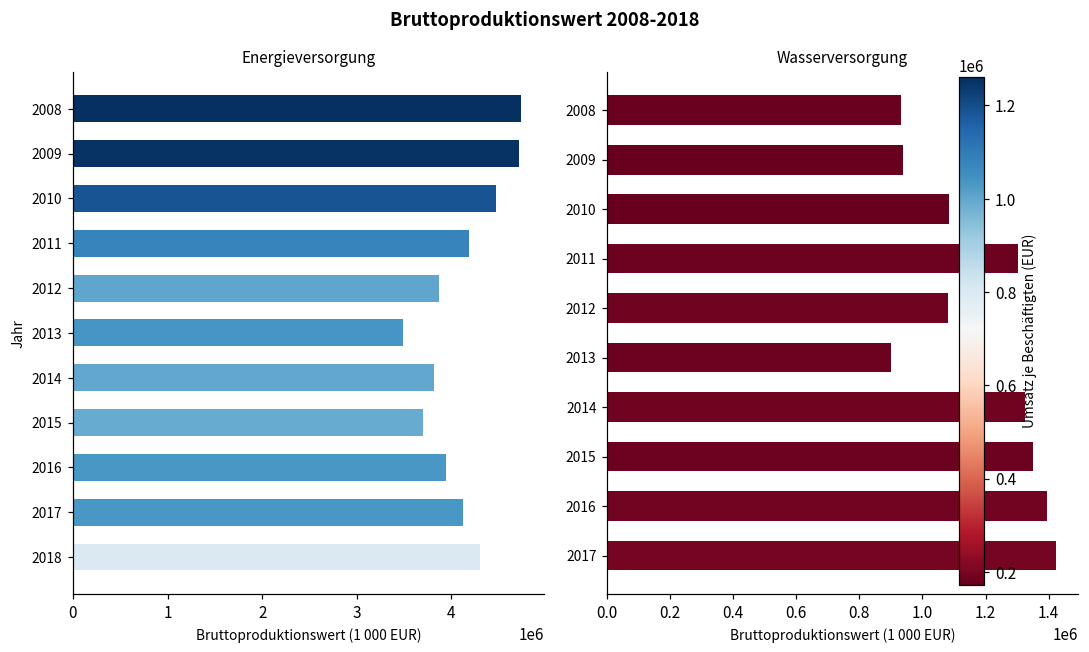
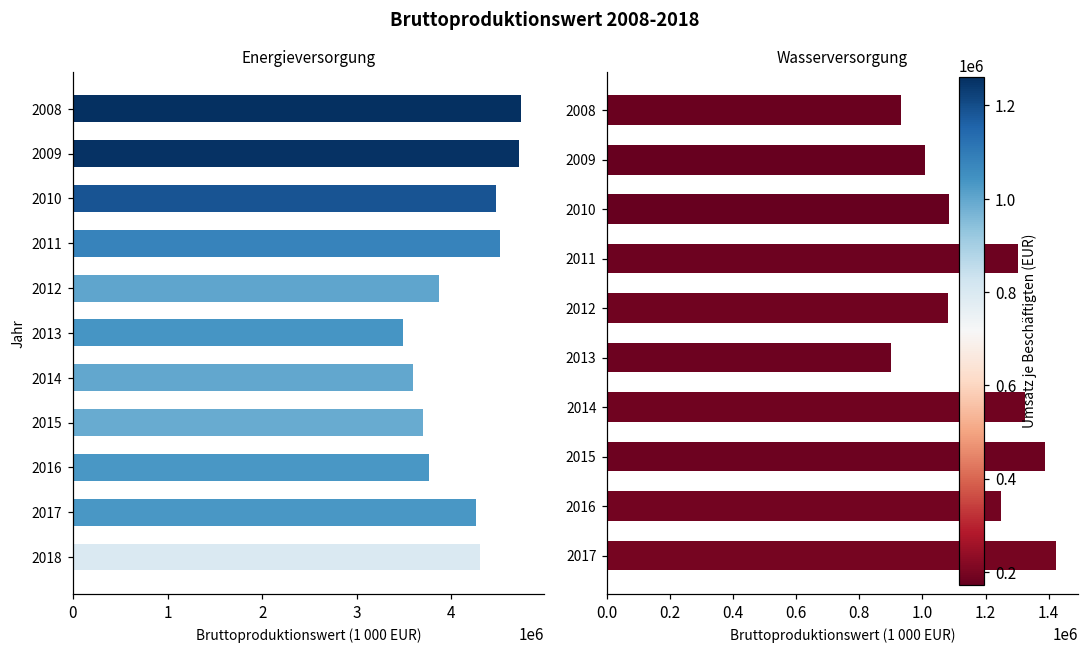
Energieversorgung, 2011: 4200000 -> 4500000
Energieversorgung, 2014: 3800000 -> 3600000
Energieversorgung, 2016: 3900000 -> 3800000
Energieversorgung, 2017: 4100000 -> 4300000
Wasserversorgung, 2009: 940000 -> 1010000
Wasserversorgung, 2015: 1350000 -> 1390000
Wasserversorgung, 2016: 1400000 -> 1250000
